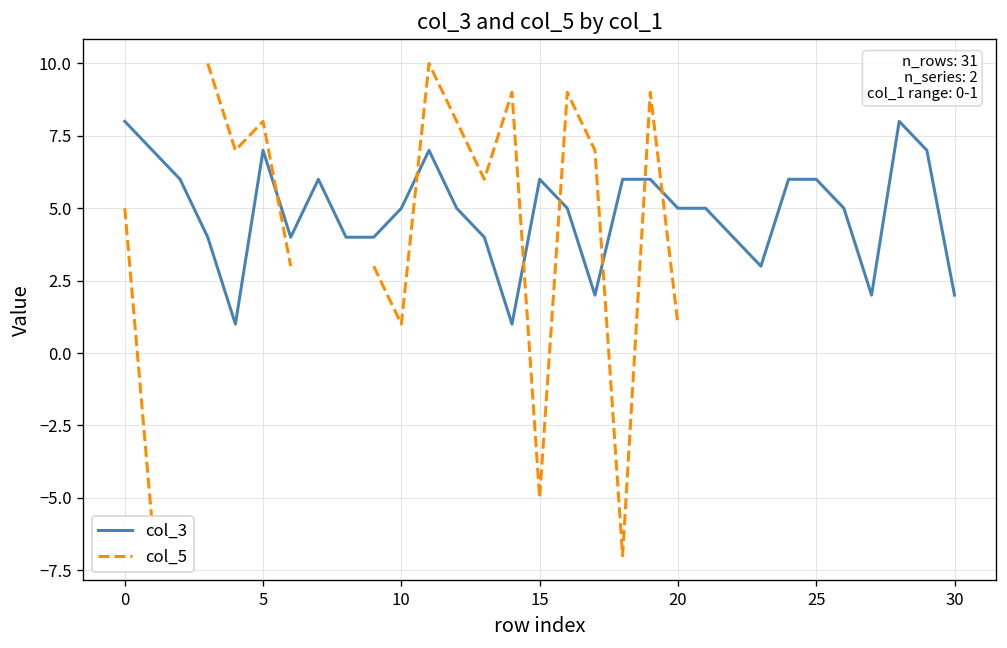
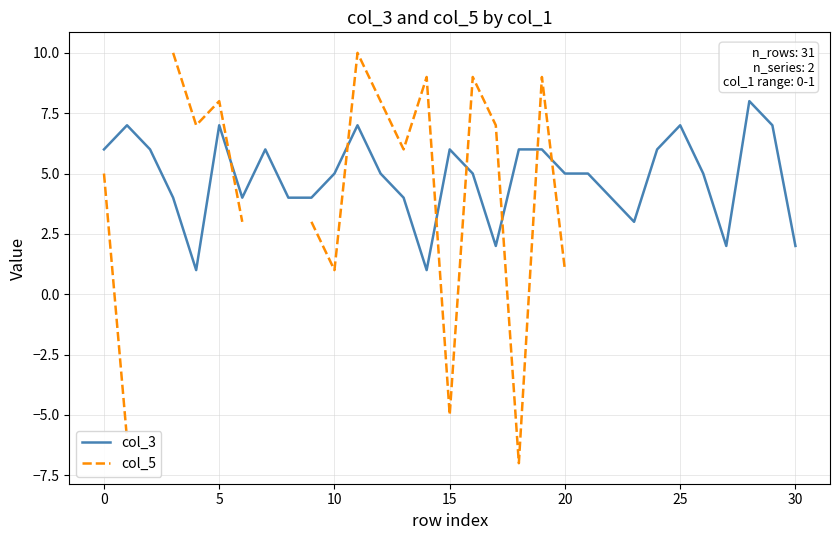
col_3, 0: 8 -> 6
col_3, 25: 6 -> 7
